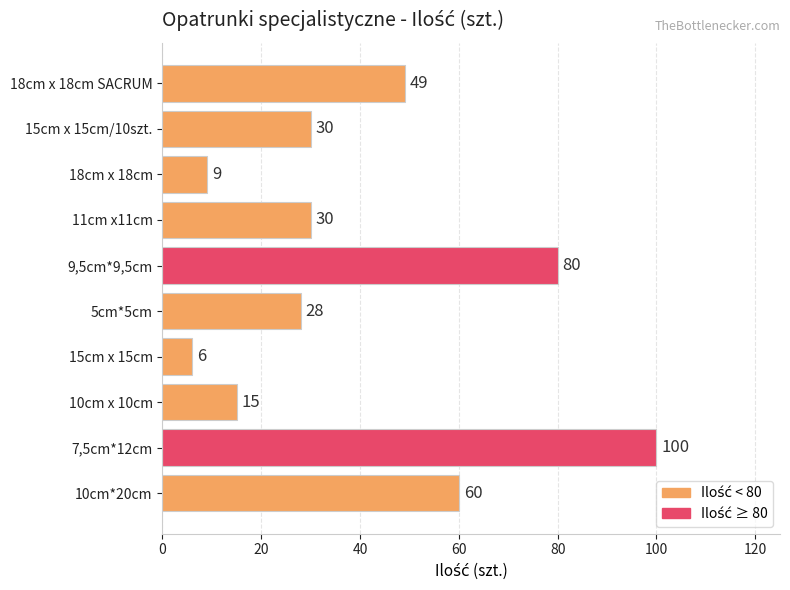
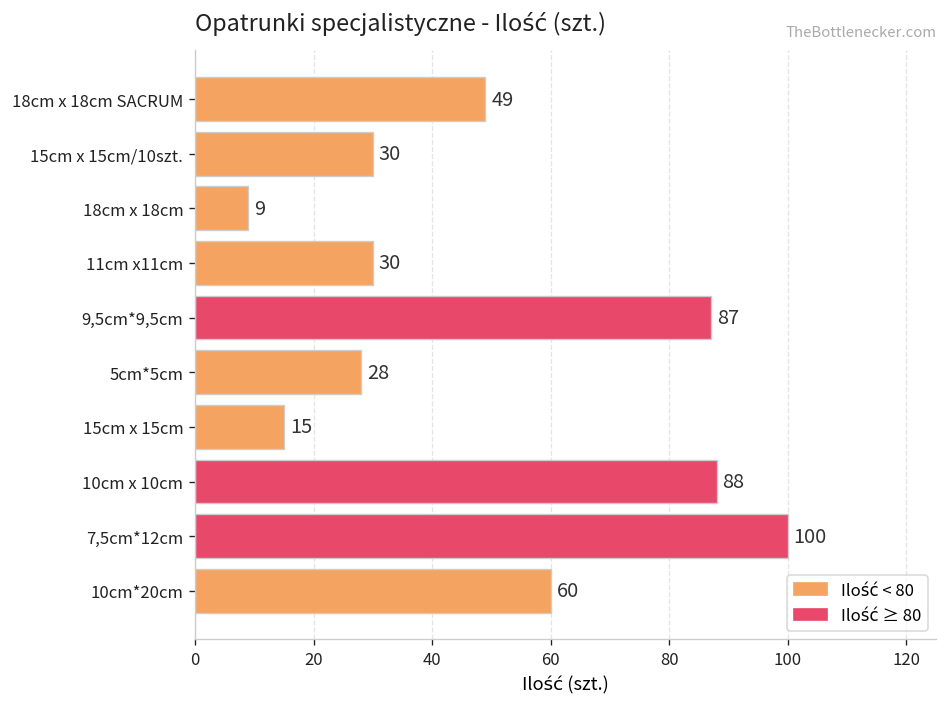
9,5cm*9,5cm: 80 -> 87
15cm x 15cm: 6 -> 15
10cm x 10cm: 15 -> 88
